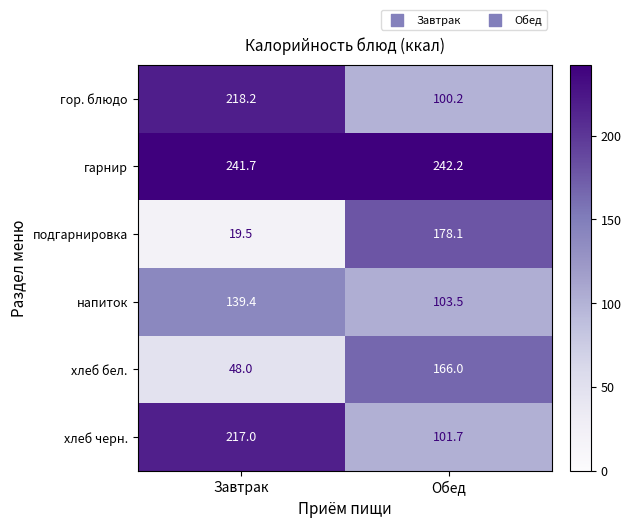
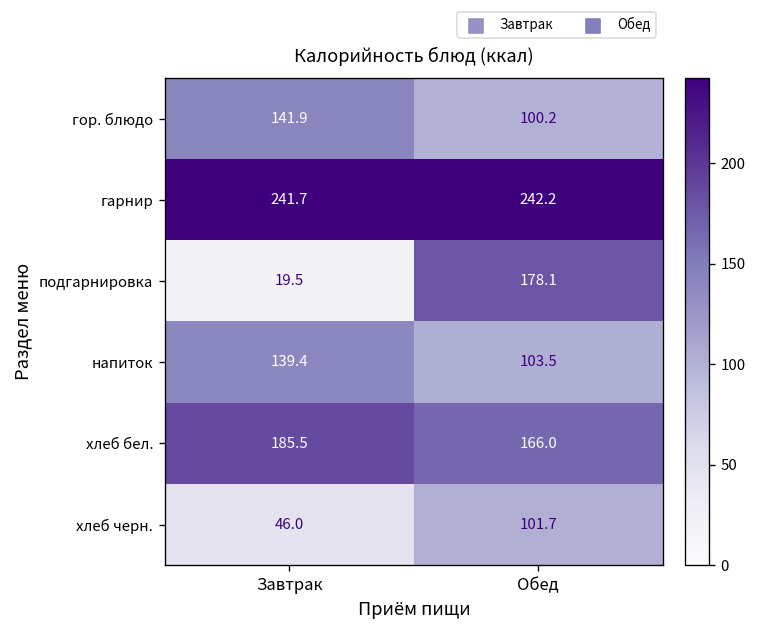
гор. блюдо, Завтрак: 218.2 -> 141.9
хлеб бел., Завтрак: 48.0 -> 185.5
хлеб черн., Завтрак: 217.0 -> 46.0
